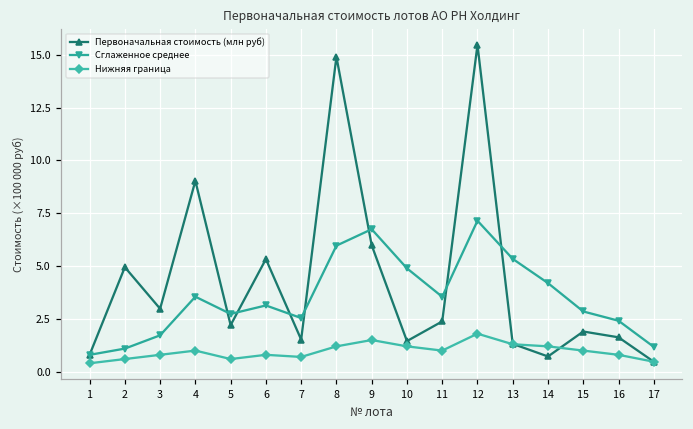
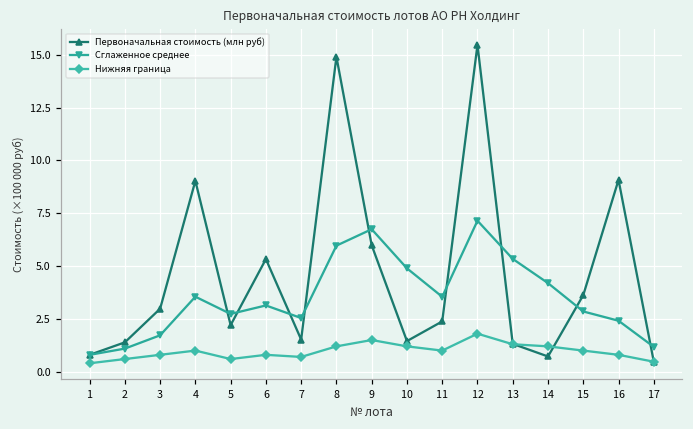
Первоначальная стоимость (млн руб), 2: 4.9 -> 1.4
Первоначальная стоимость (млн руб), 15: 1.9 -> 3.6
Первоначальная стоимость (млн руб), 16: 1.6 -> 9.1
